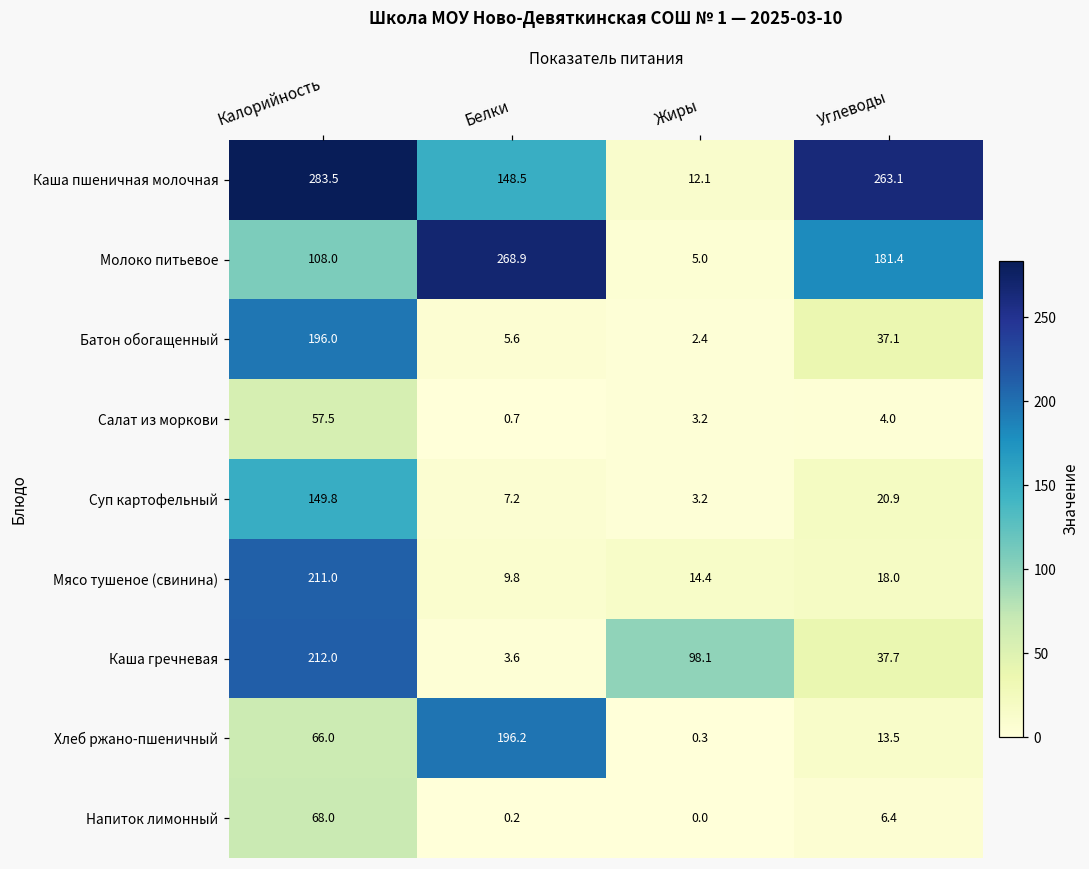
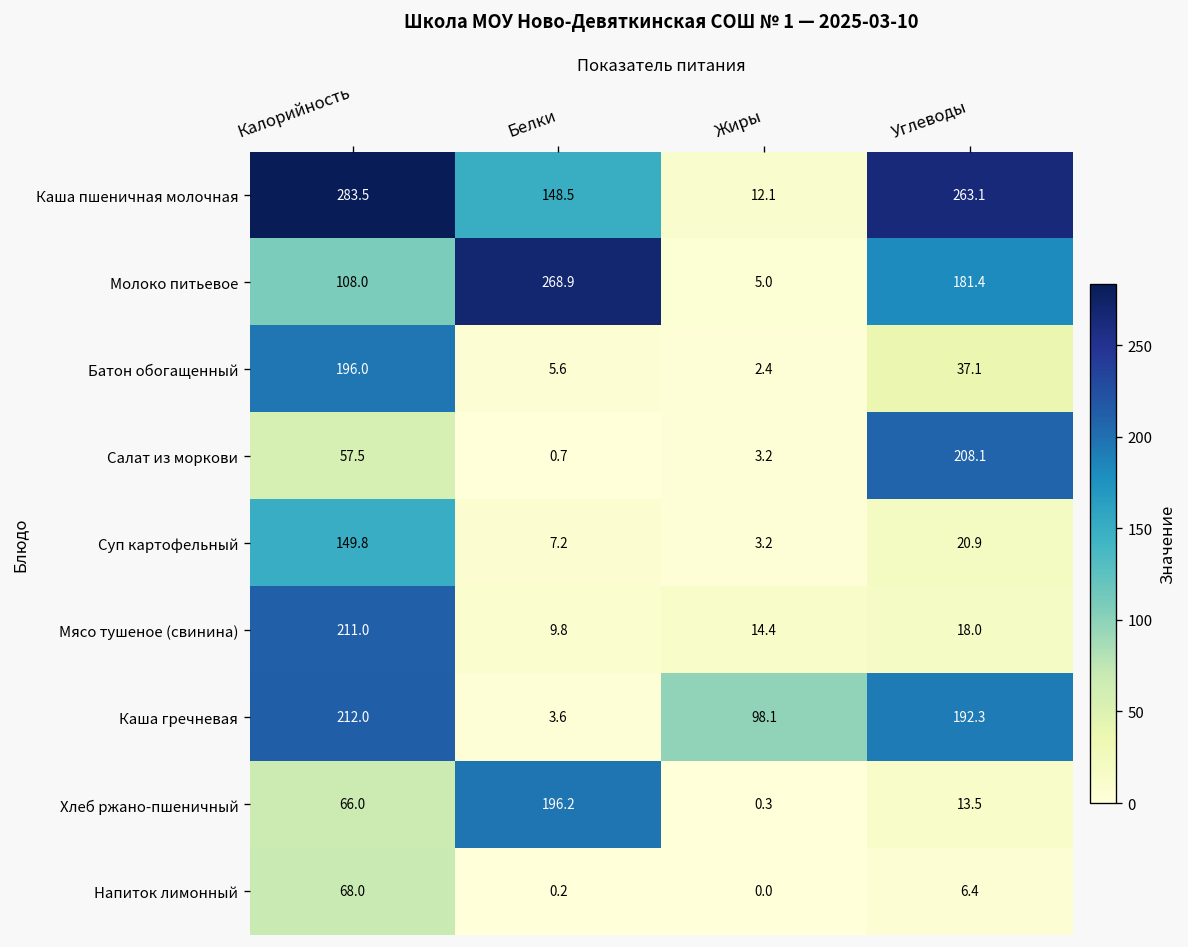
Салат из моркови, Углеводы: 4.0 -> 208.1
Каша гречневая, Углеводы: 37.7 -> 192.3
